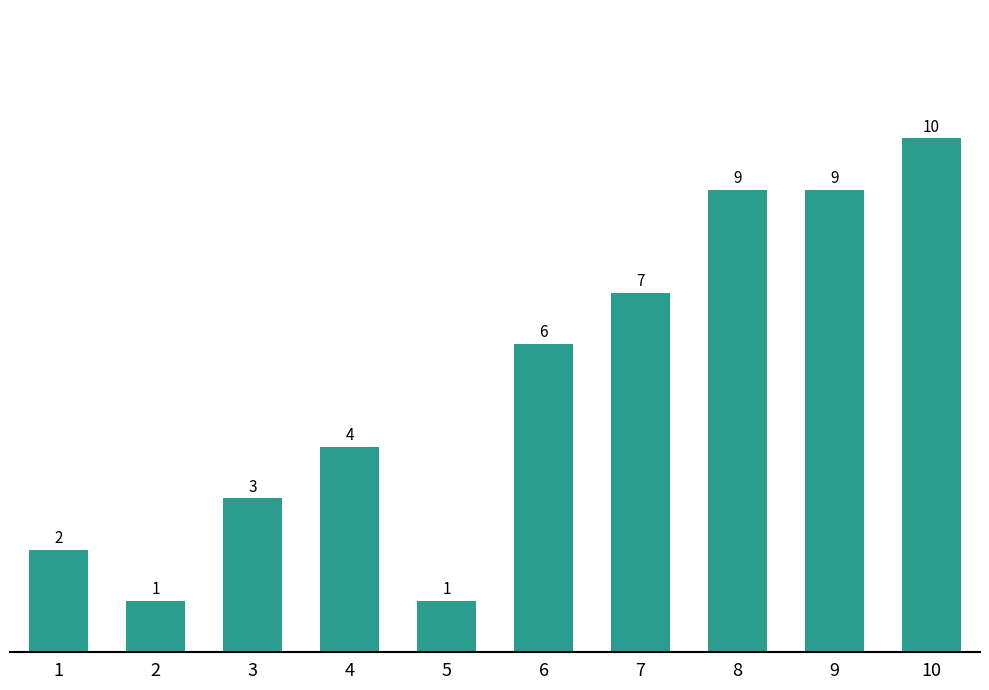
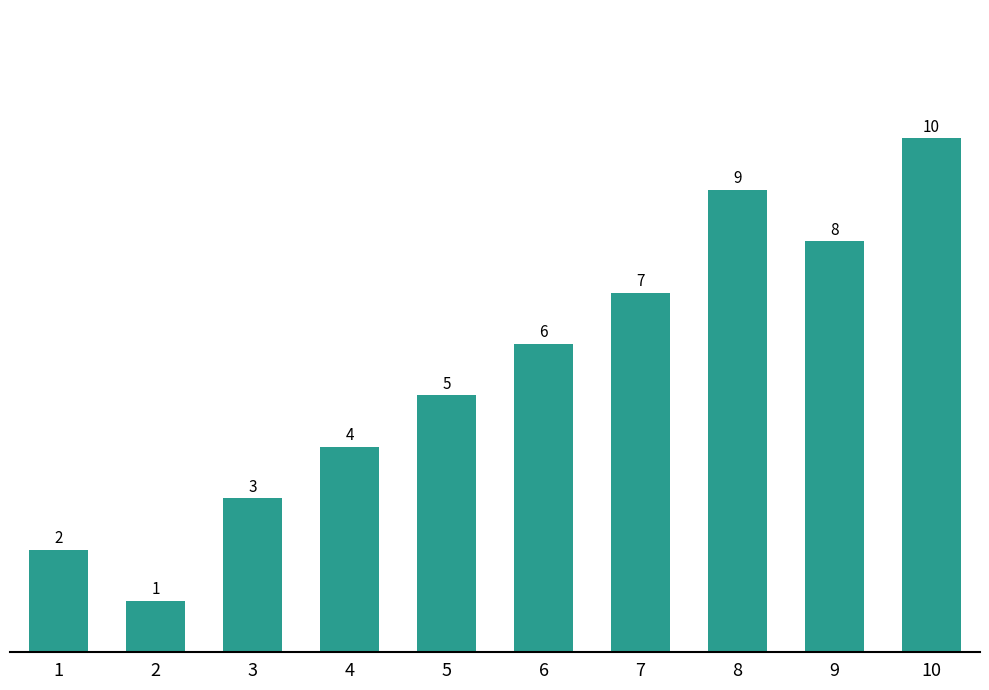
5: 1 -> 5
9: 9 -> 8
